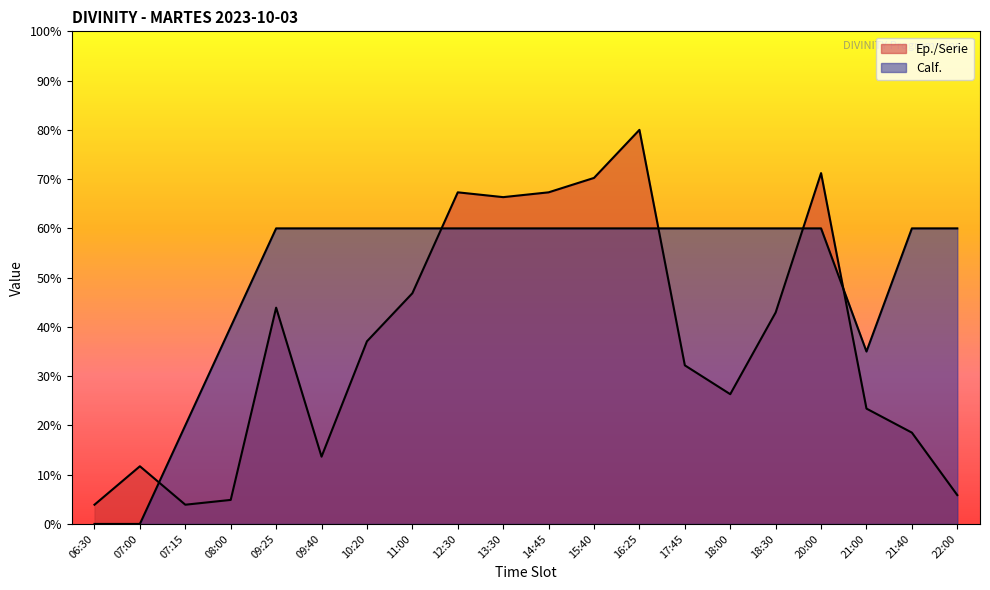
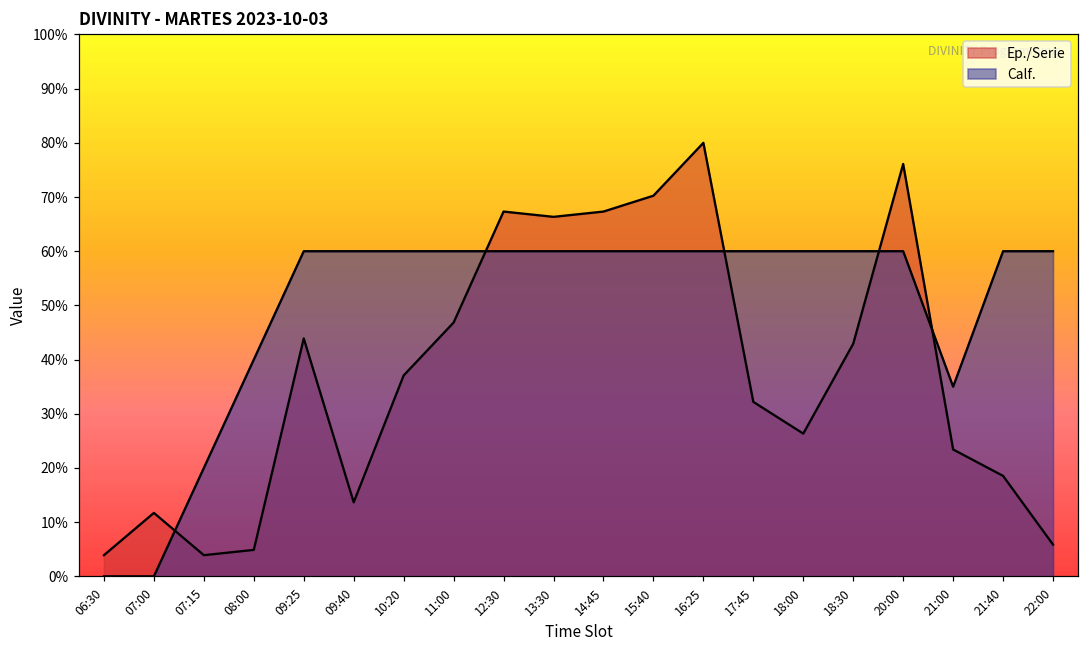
Ep./Serie, 20:00: 71% -> 76%
